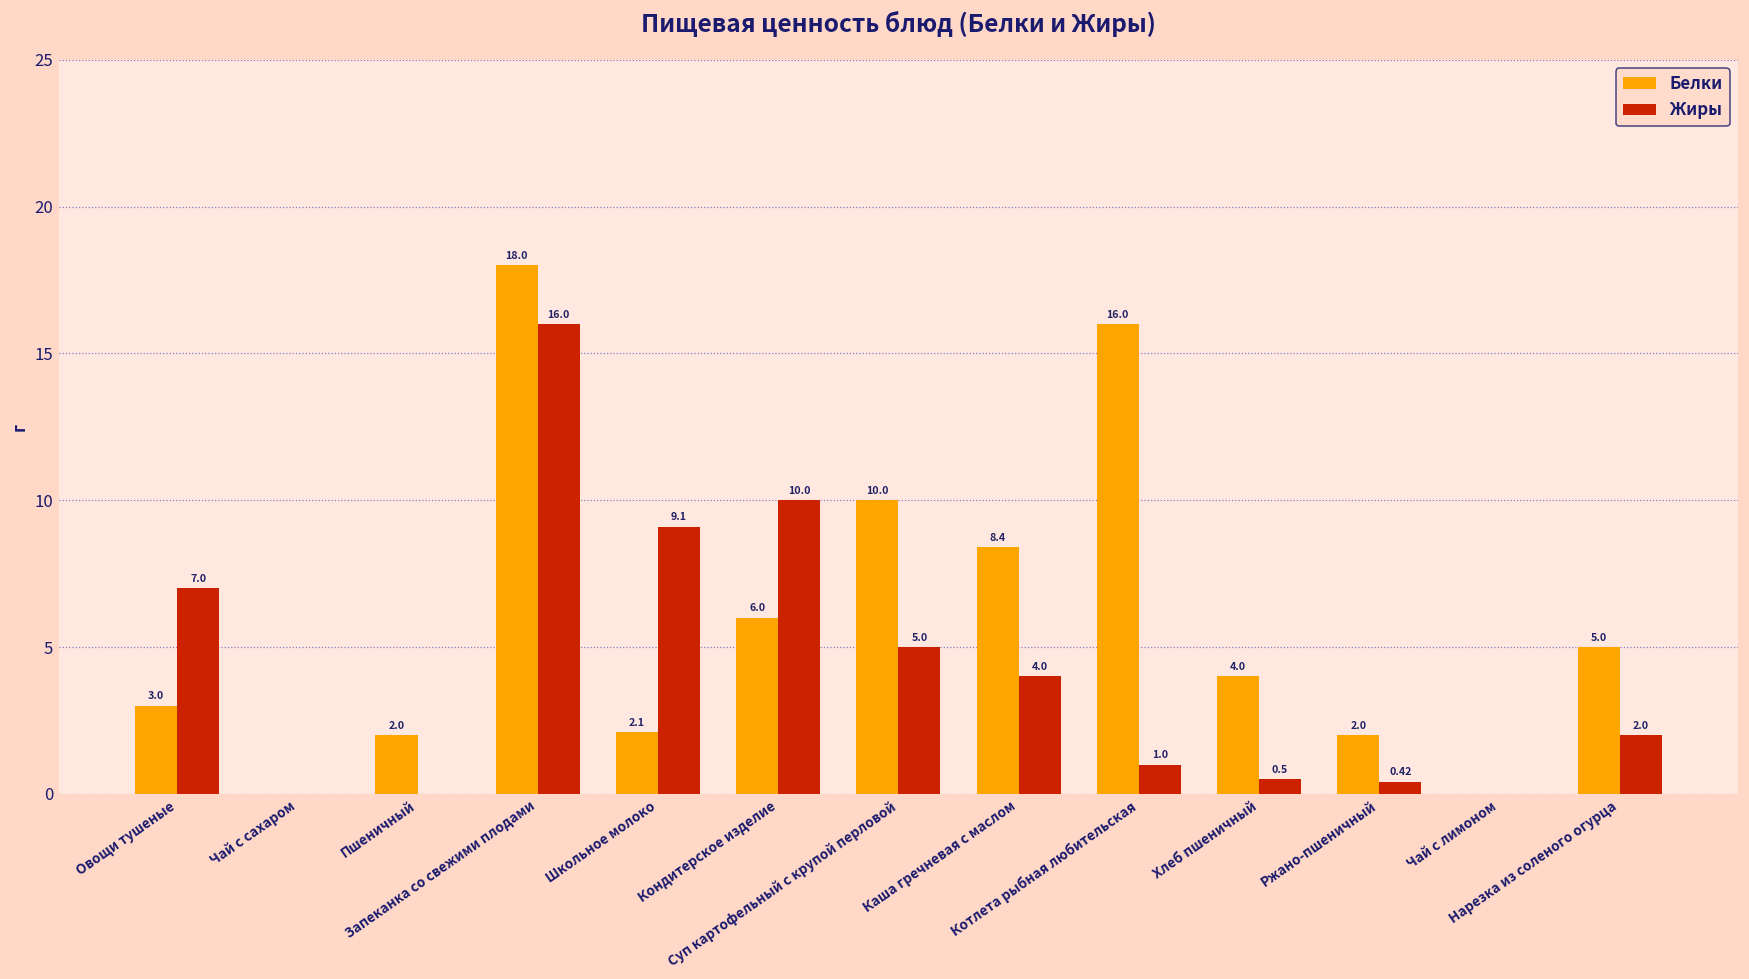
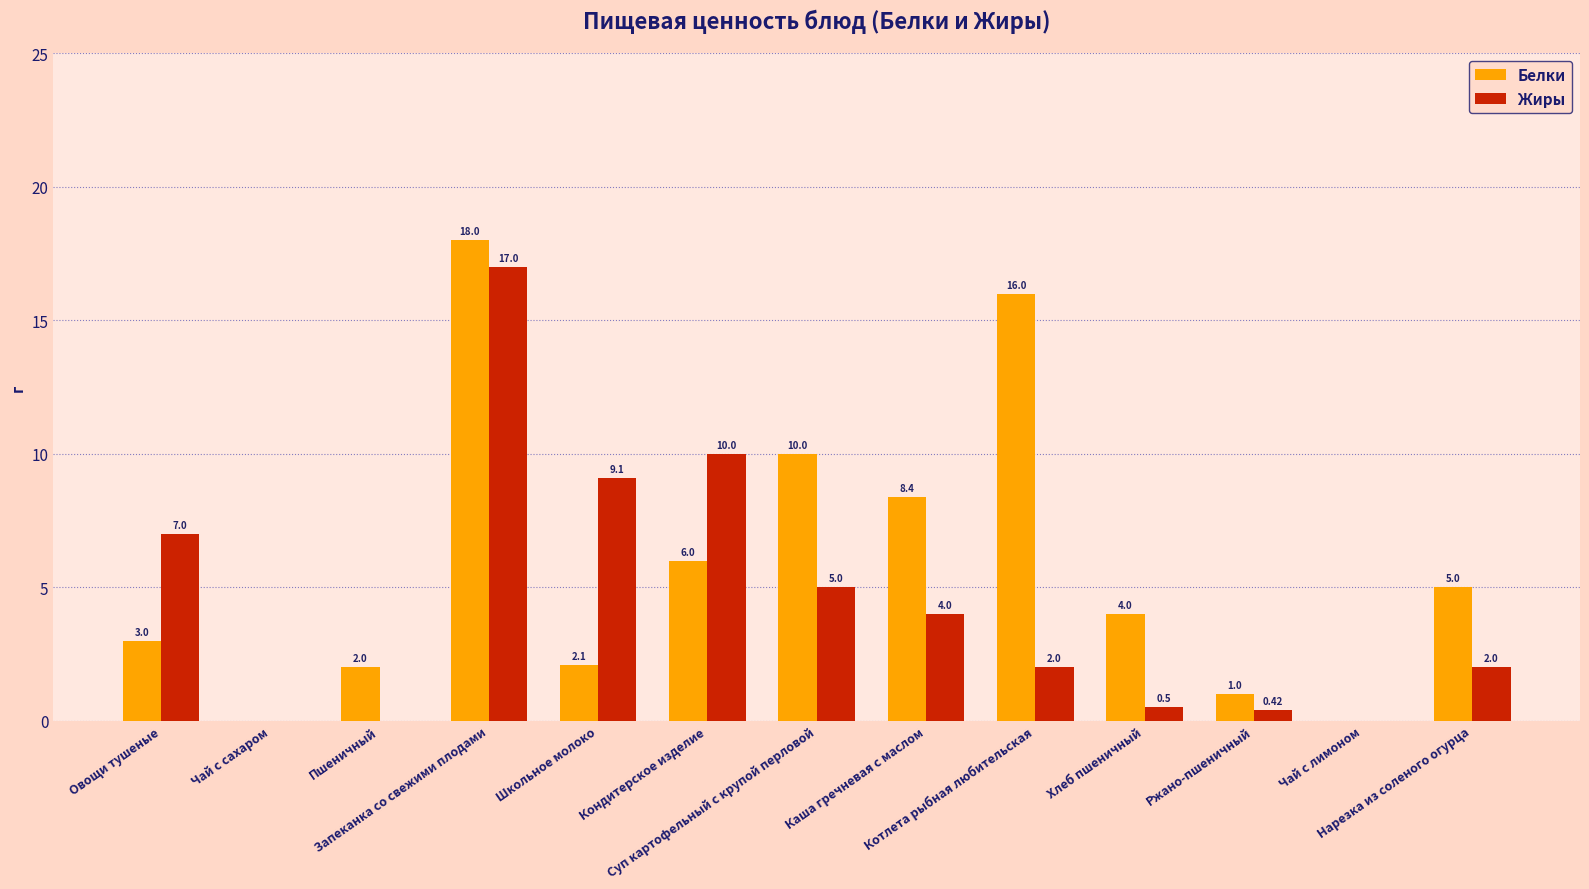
Жиры, Запеканка со свежими плодами: 16.0 -> 17.0
Жиры, Котлета рыбная любительская: 1.0 -> 2.0
Белки, Ржано-пшеничный: 2.0 -> 1.0
